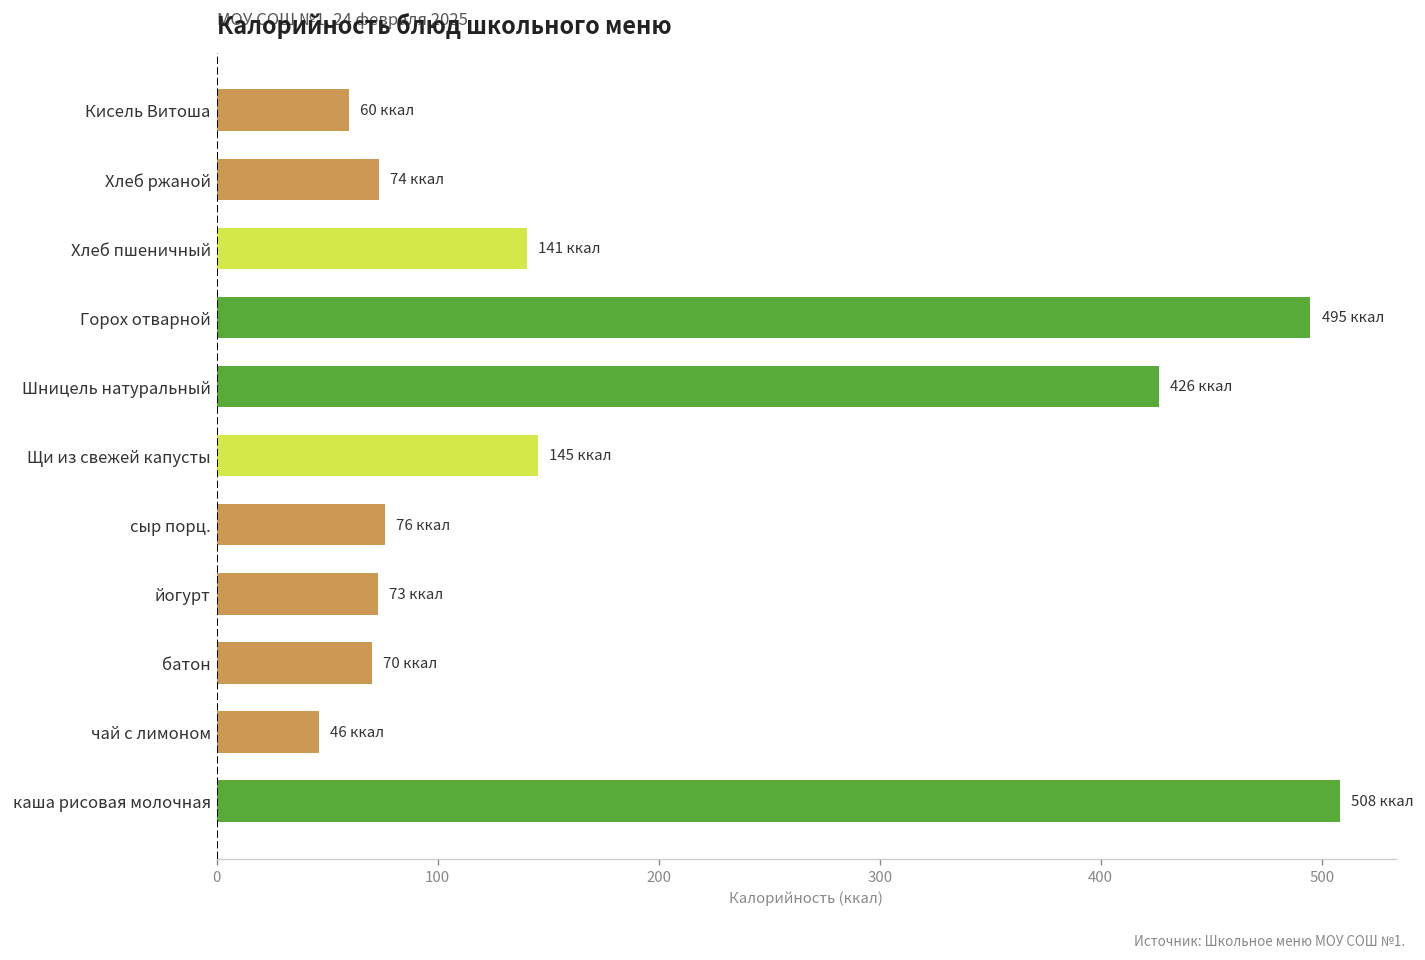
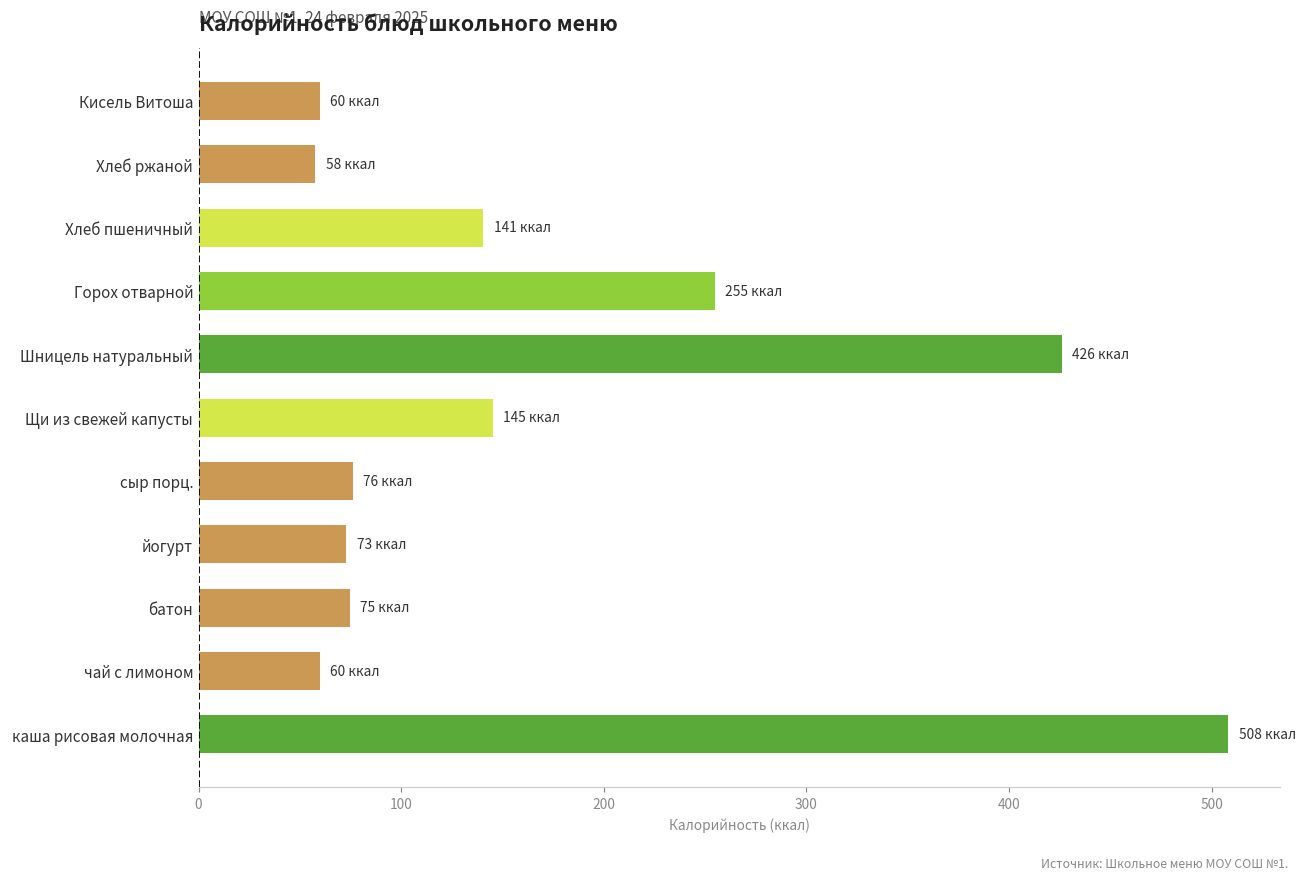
Хлеб ржаной: 74 -> 58
Горох отварной: 495 -> 255
батон: 70 -> 75
чай с лимоном: 46 -> 60
